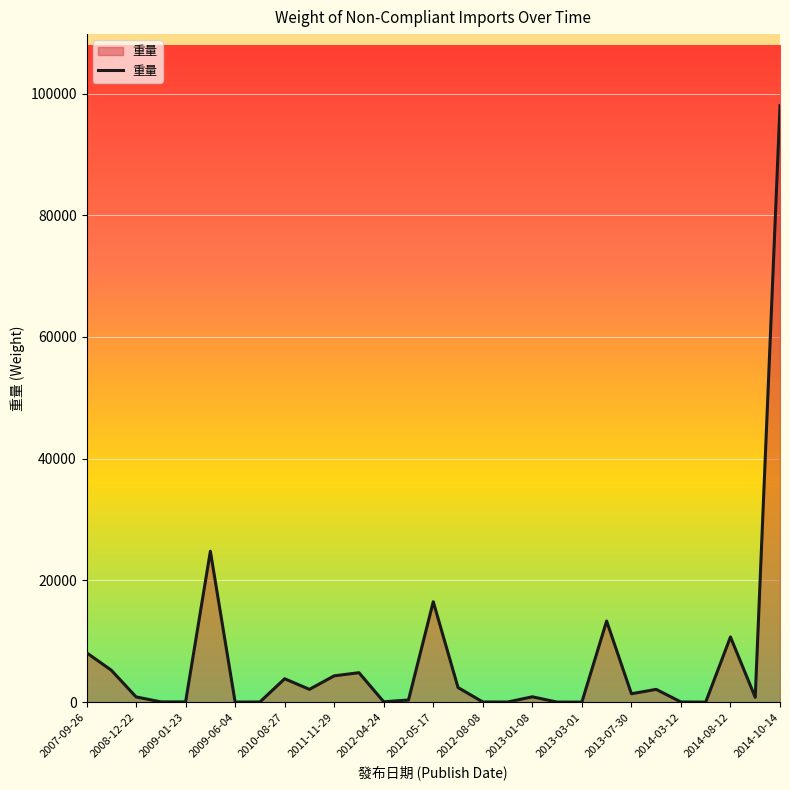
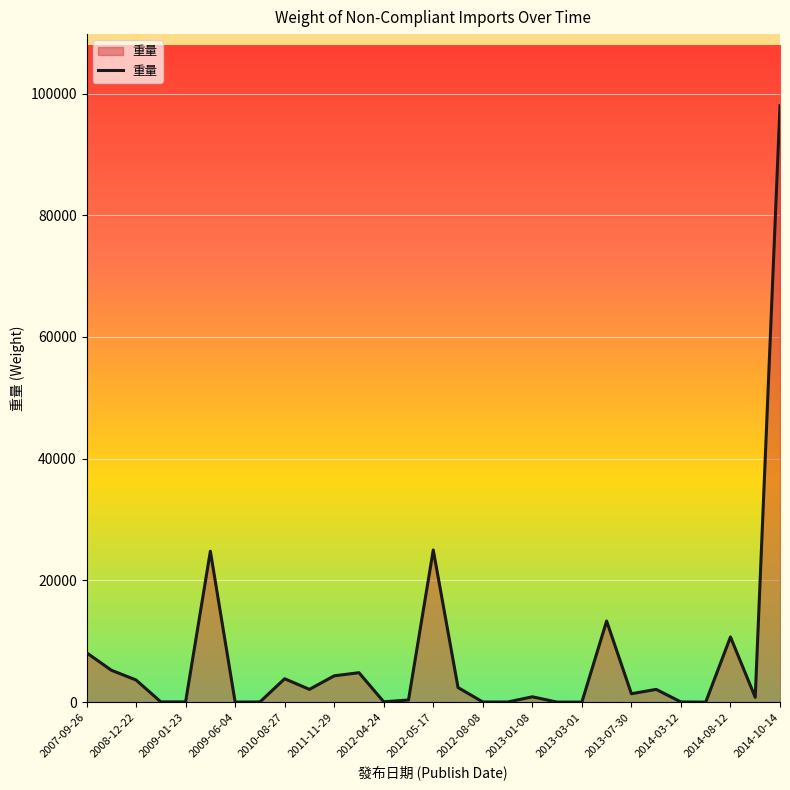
2008-12-22: 1000 -> 4000
2012-05-17: 16000 -> 25000
